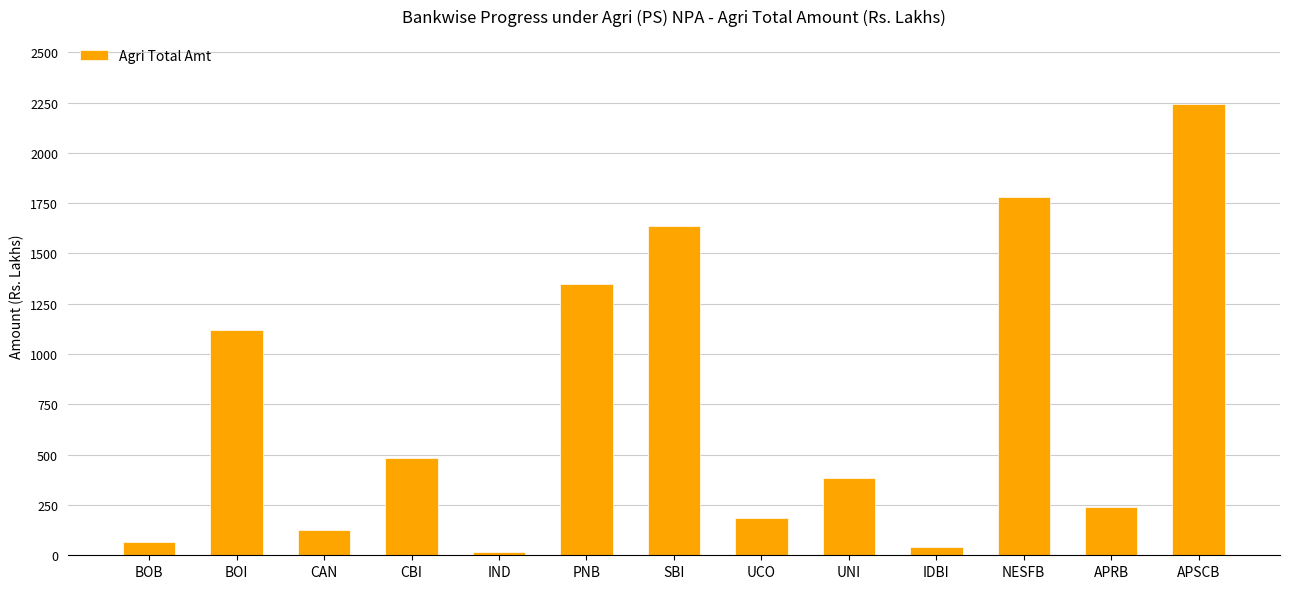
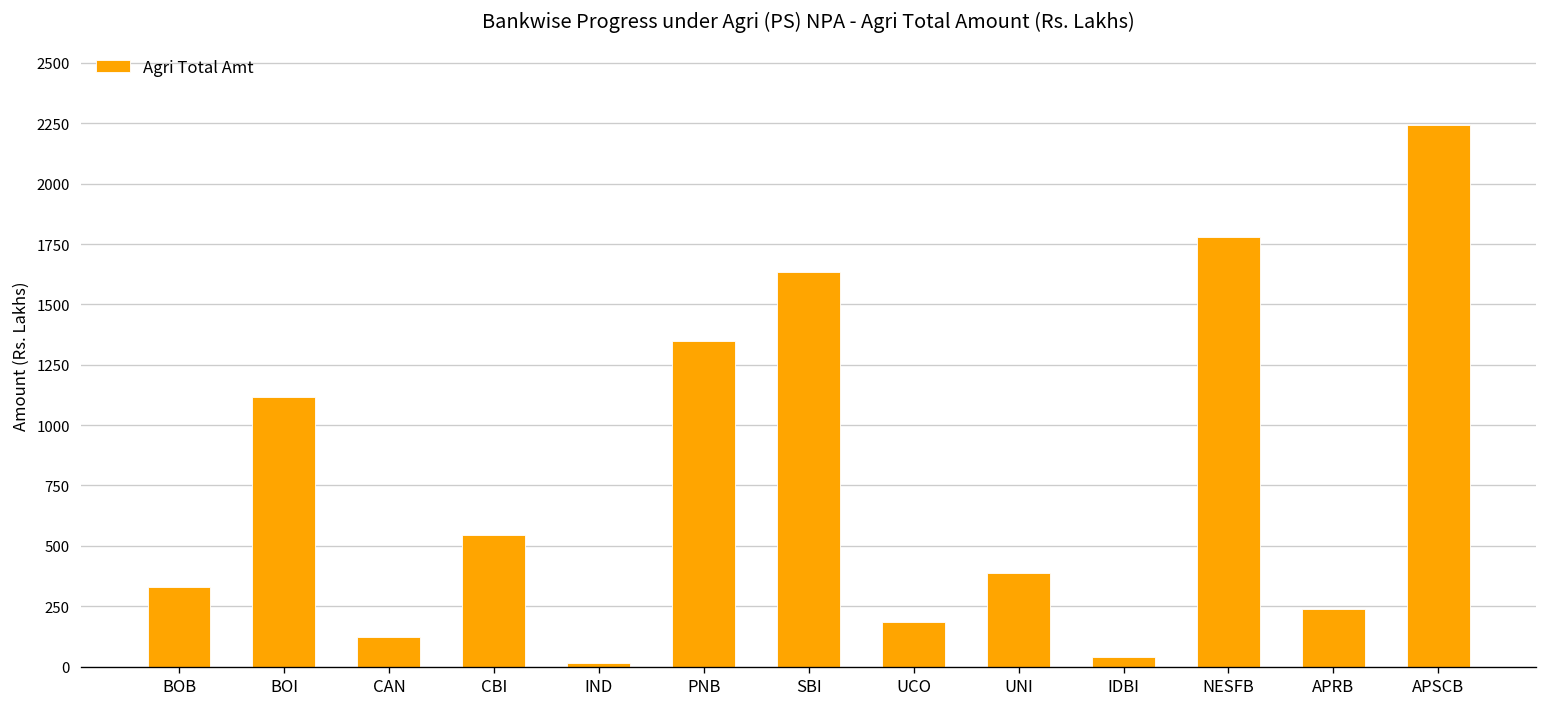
BOB: 70 -> 330
CBI: 480 -> 550
